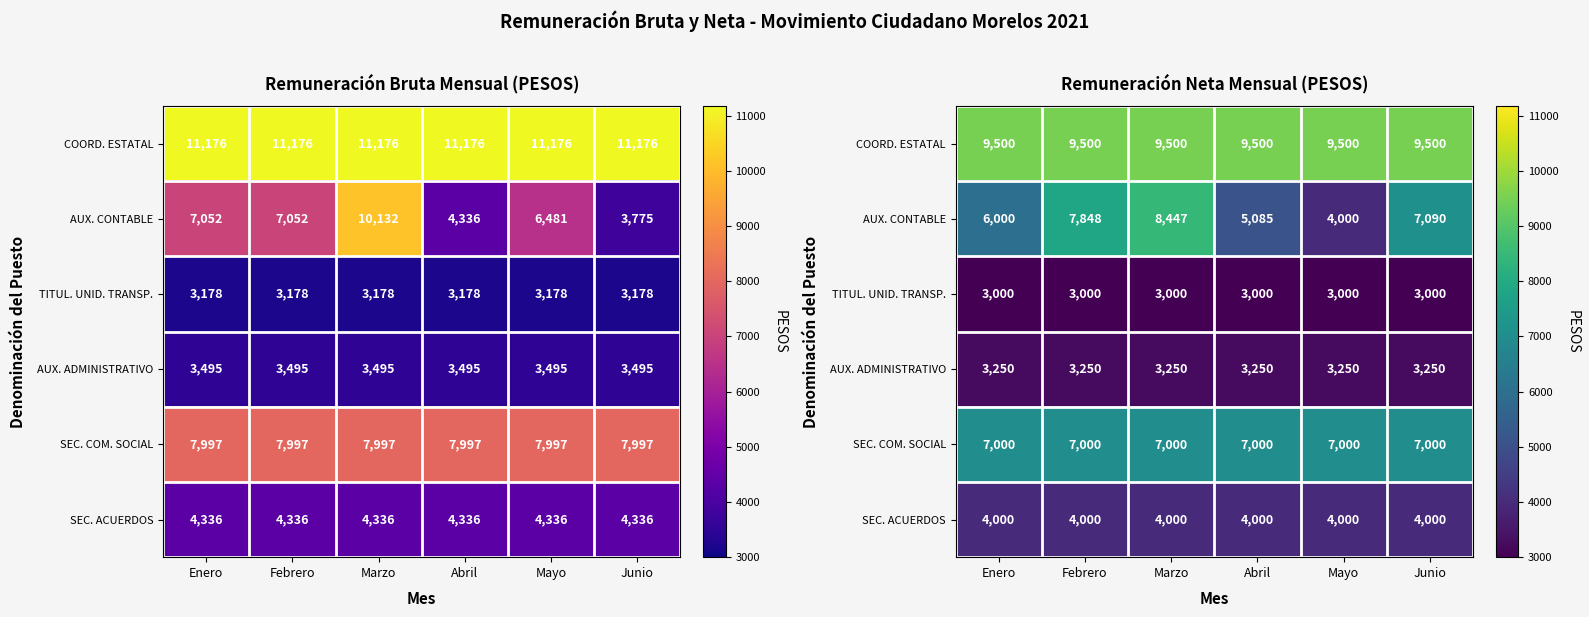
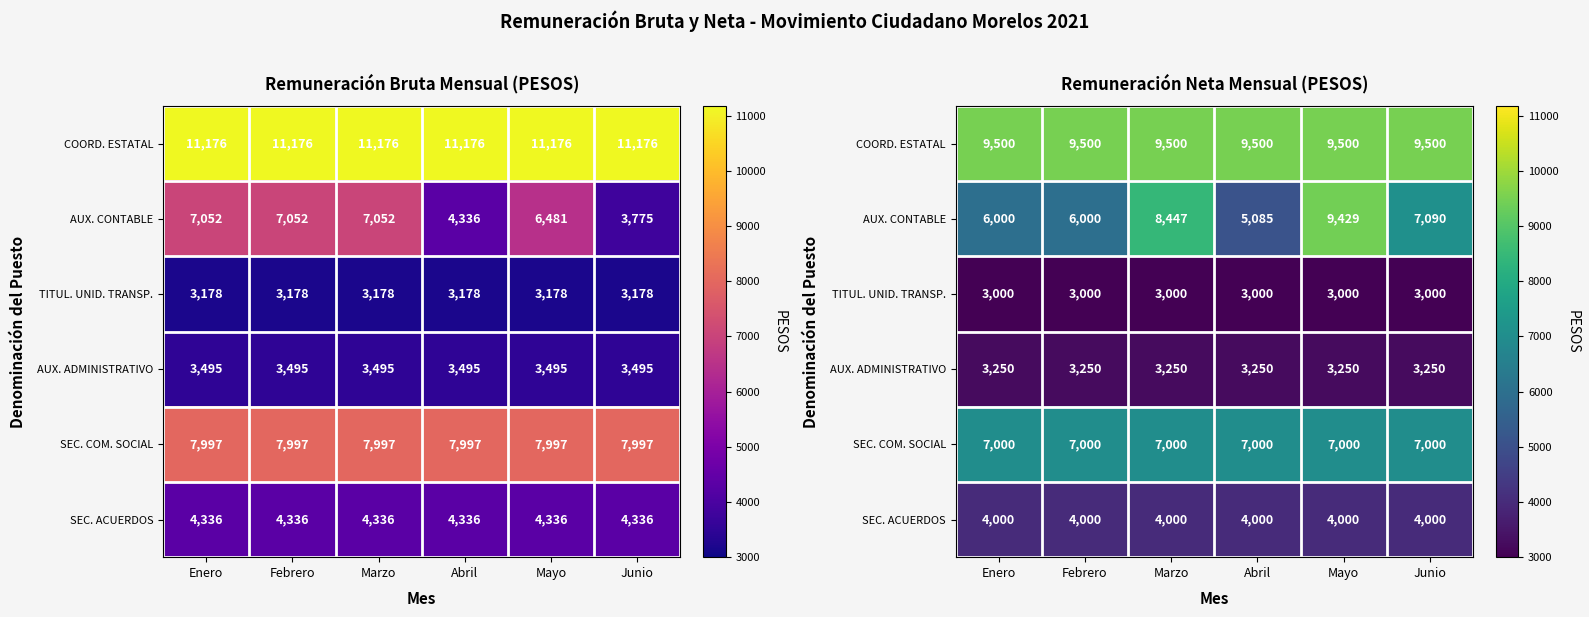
Remuneración Bruta Mensual (PESOS), AUX. CONTABLE, Marzo: 10,132 -> 7,052
Remuneración Neta Mensual (PESOS), AUX. CONTABLE, Febrero: 7,848 -> 6,000
Remuneración Neta Mensual (PESOS), AUX. CONTABLE, Mayo: 4,000 -> 9,429
